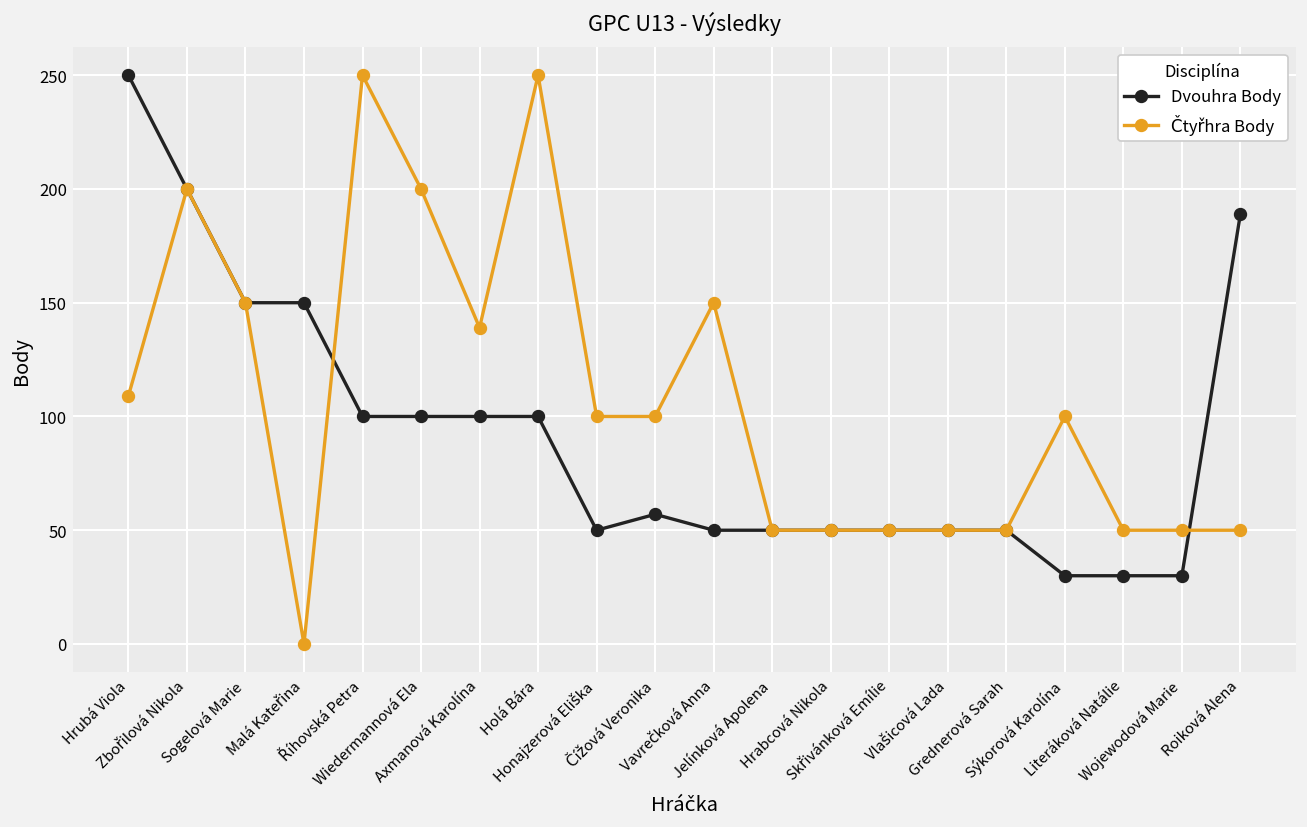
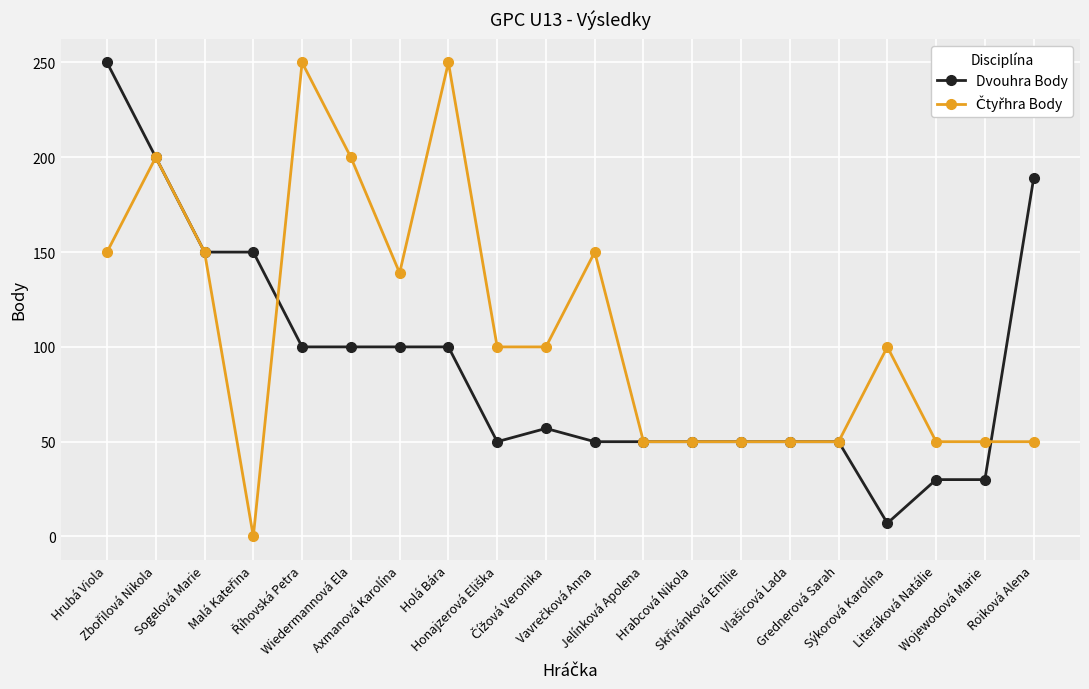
Čtyřhra Body, Hrubá Viola: 109 -> 150
Dvouhra Body, Sýkorová Karolína: 30 -> 7
